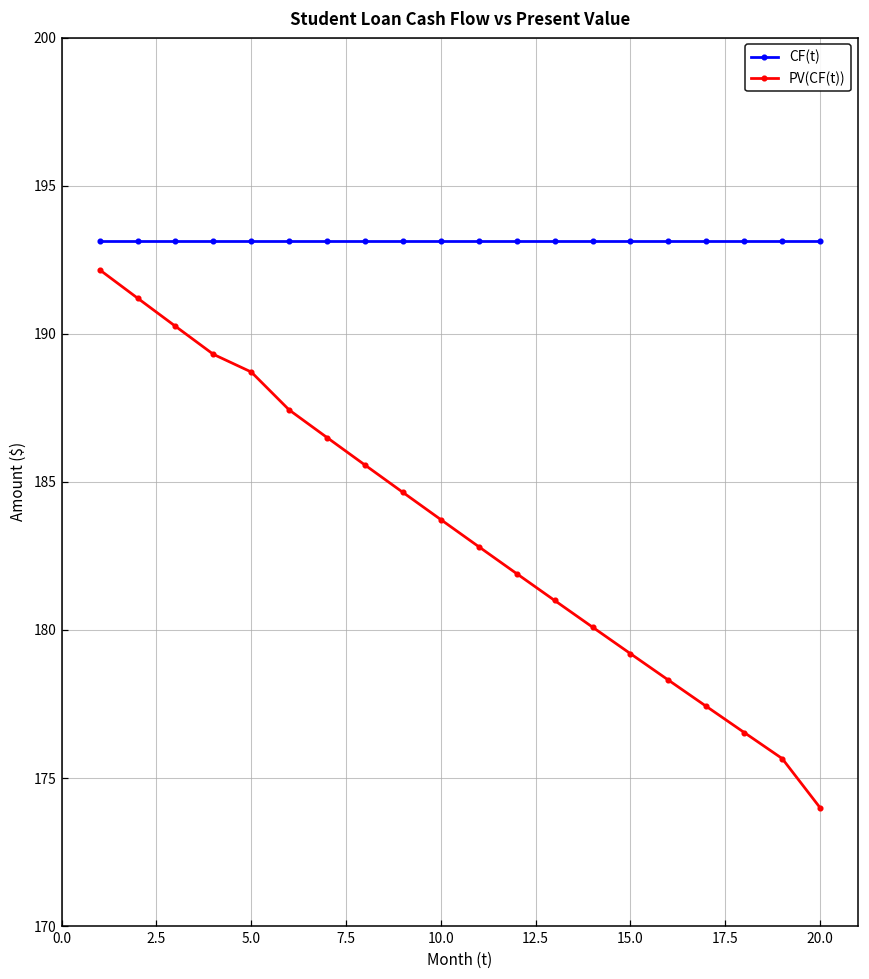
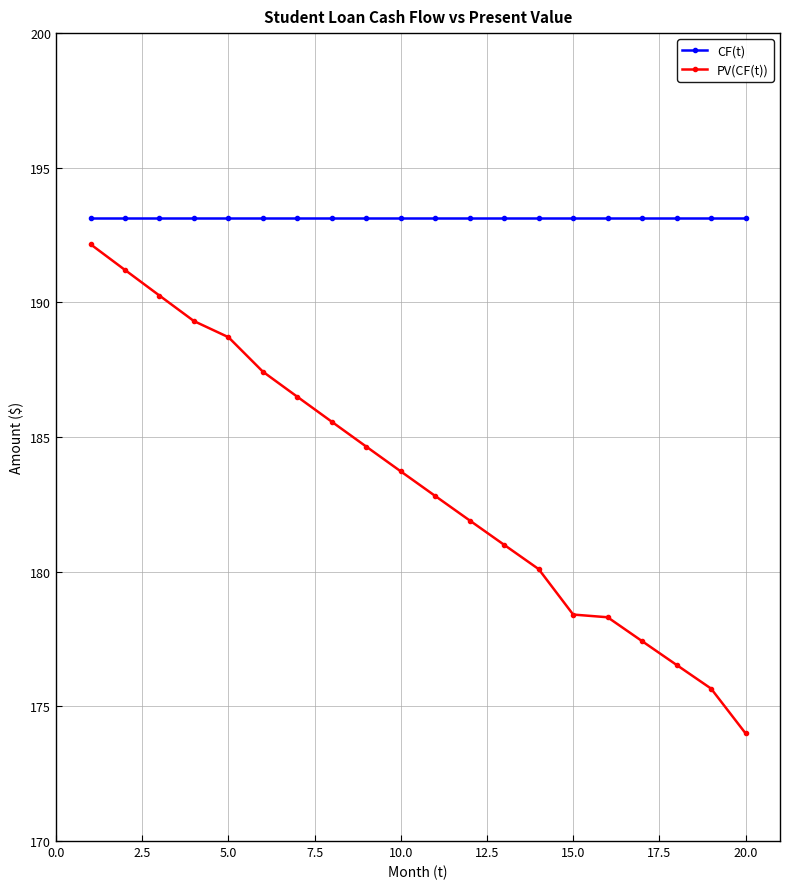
PV(CF(t)), 15.0: 179.2 -> 178.4
